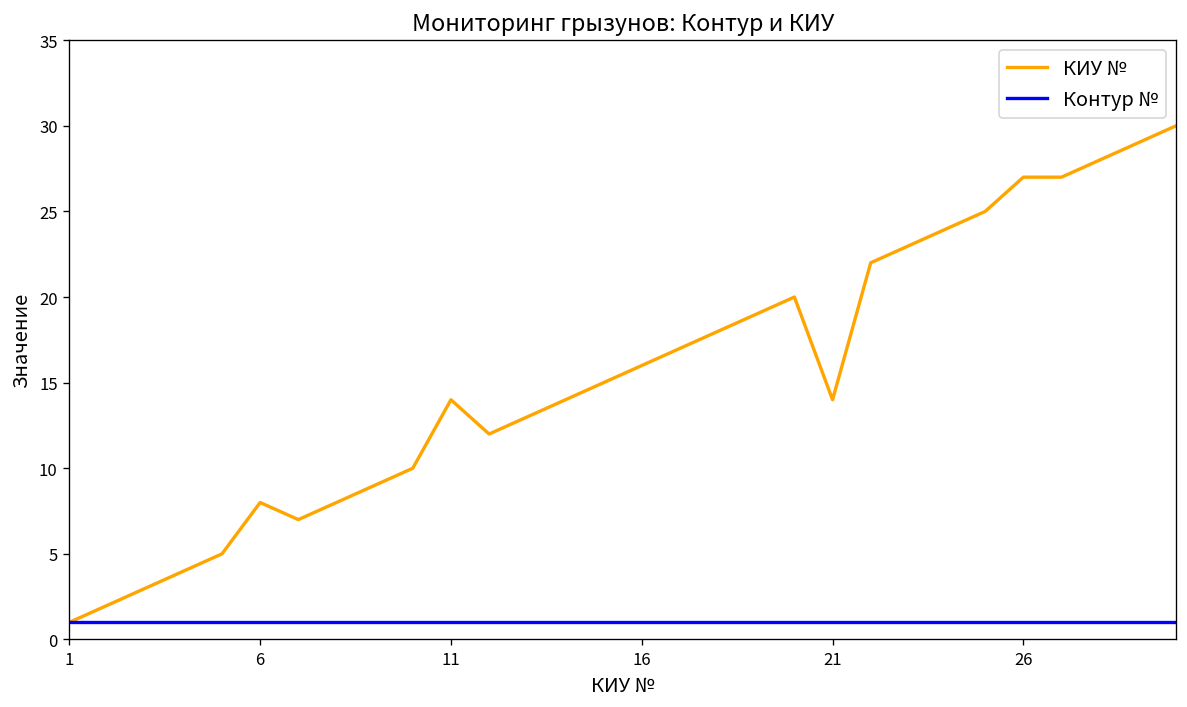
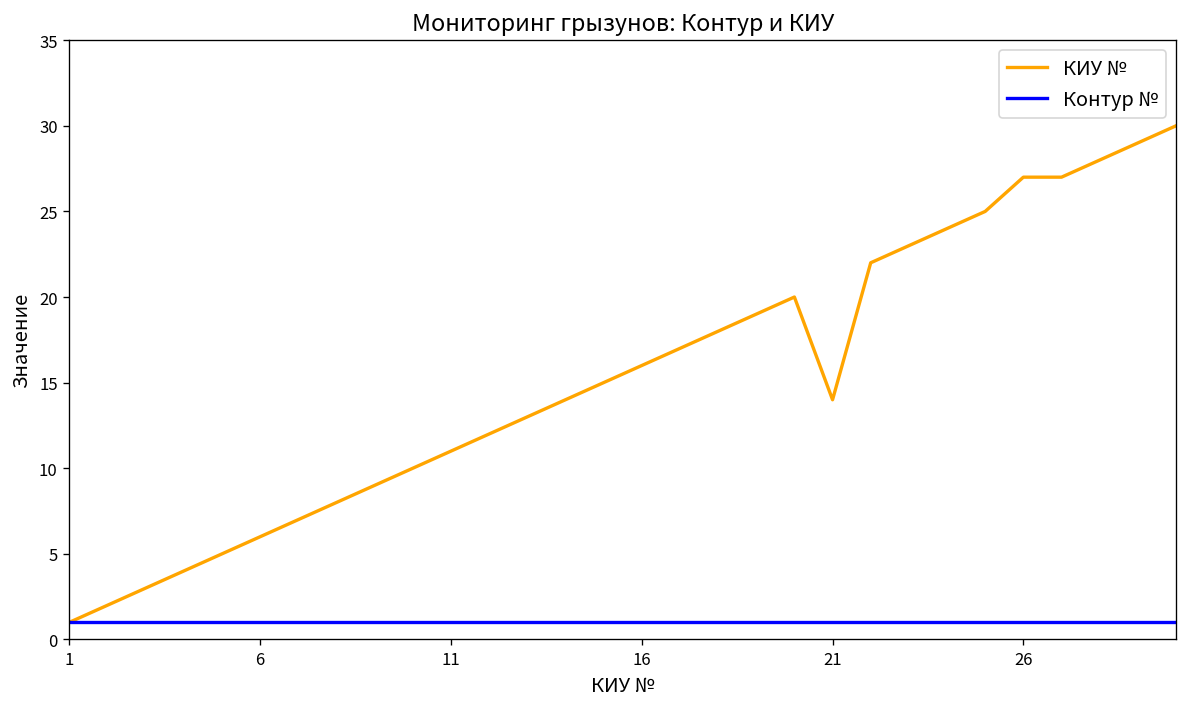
КИУ №, 6: 8 -> 6
КИУ №, 11: 14 -> 11
